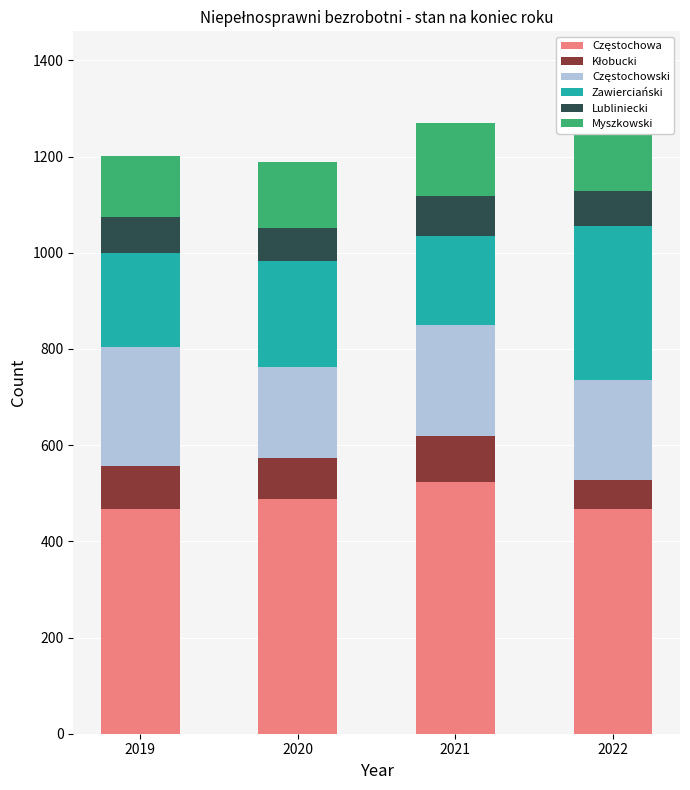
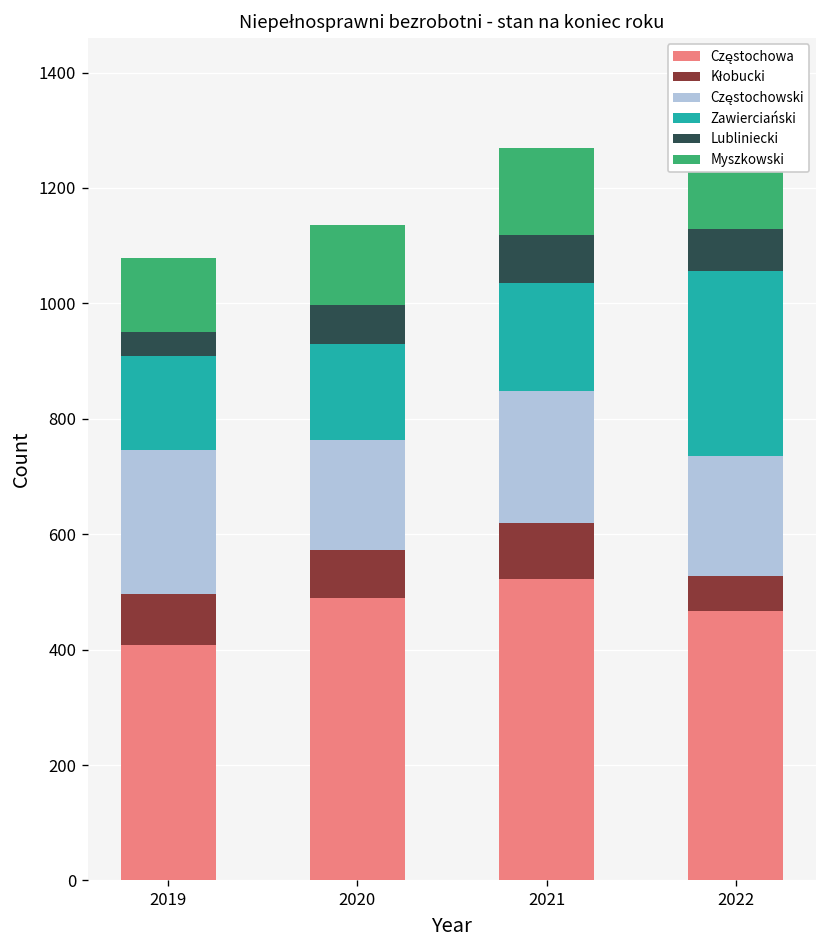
Częstochowa, 2019: 470 -> 410
Zawierciański, 2019: 190 -> 160
Lubliniecki, 2019: 80 -> 40
Zawierciański, 2020: 220 -> 170
